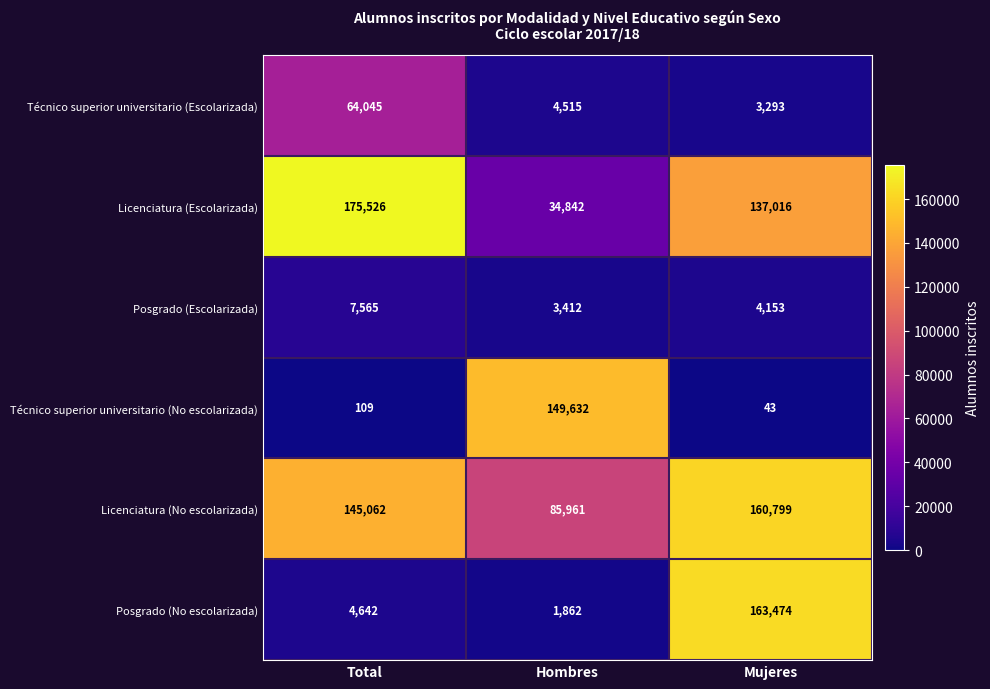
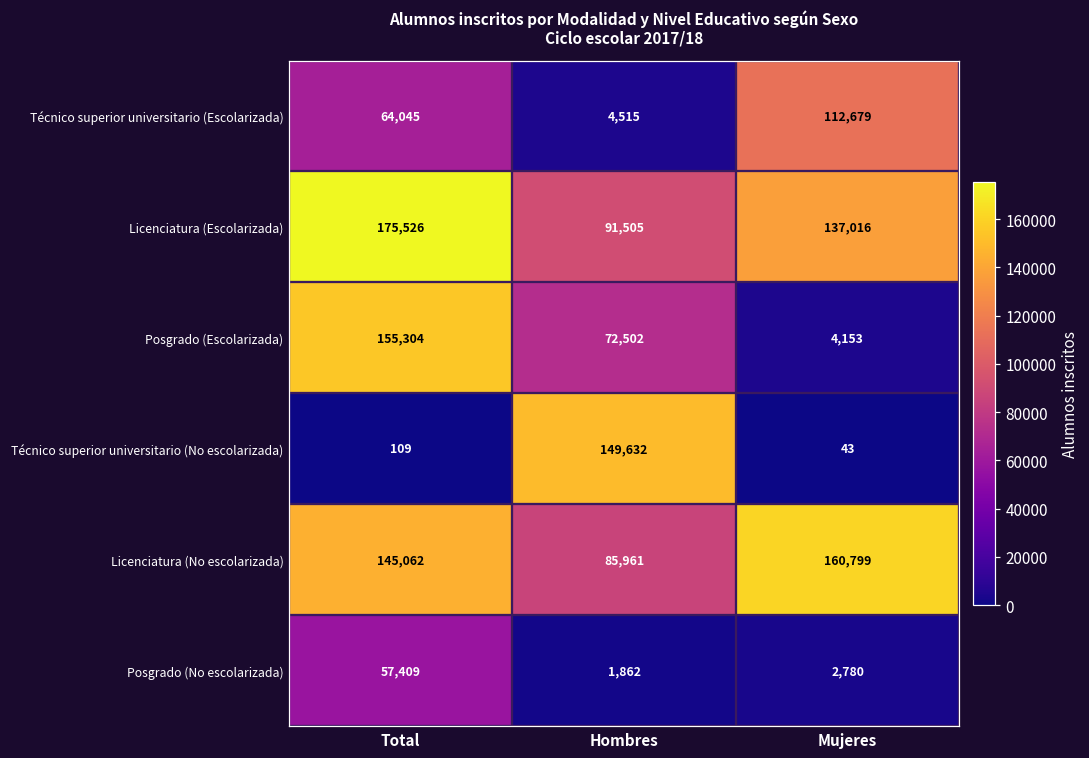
Técnico superior universitario (Escolarizada), Mujeres: 3,293 -> 112,679
Licenciatura (Escolarizada), Hombres: 34,842 -> 91,505
Posgrado (Escolarizada), Total: 7,565 -> 155,304
Posgrado (Escolarizada), Hombres: 3,412 -> 72,502
Posgrado (No escolarizada), Total: 4,642 -> 57,409
Posgrado (No escolarizada), Mujeres: 163,474 -> 2,780
